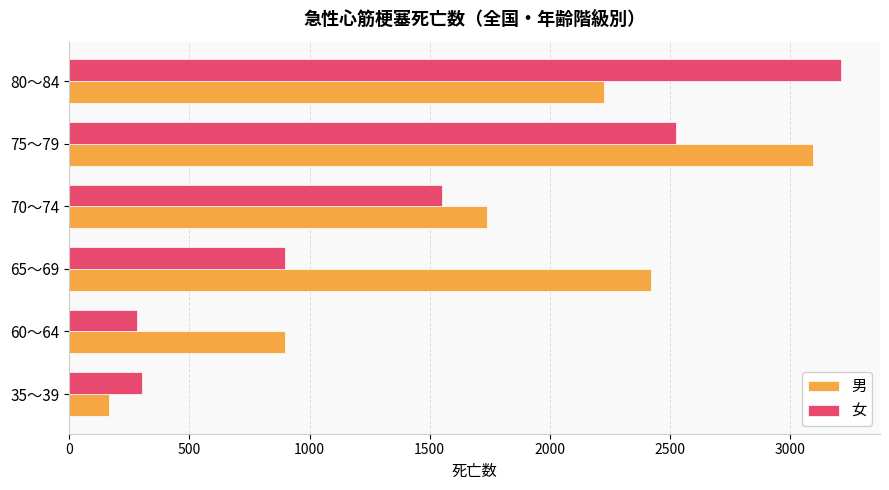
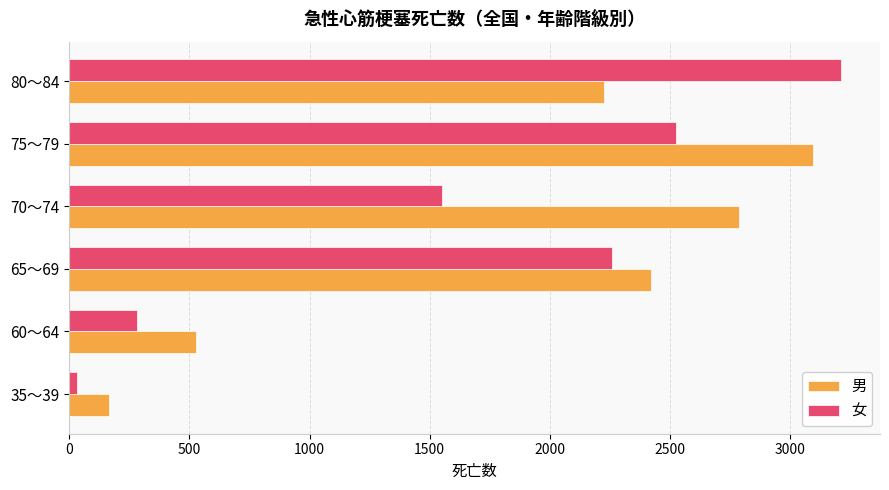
男, 70～74: 1740 -> 2790
女, 65～69: 900 -> 2260
男, 60～64: 900 -> 530
女, 35～39: 300 -> 30
